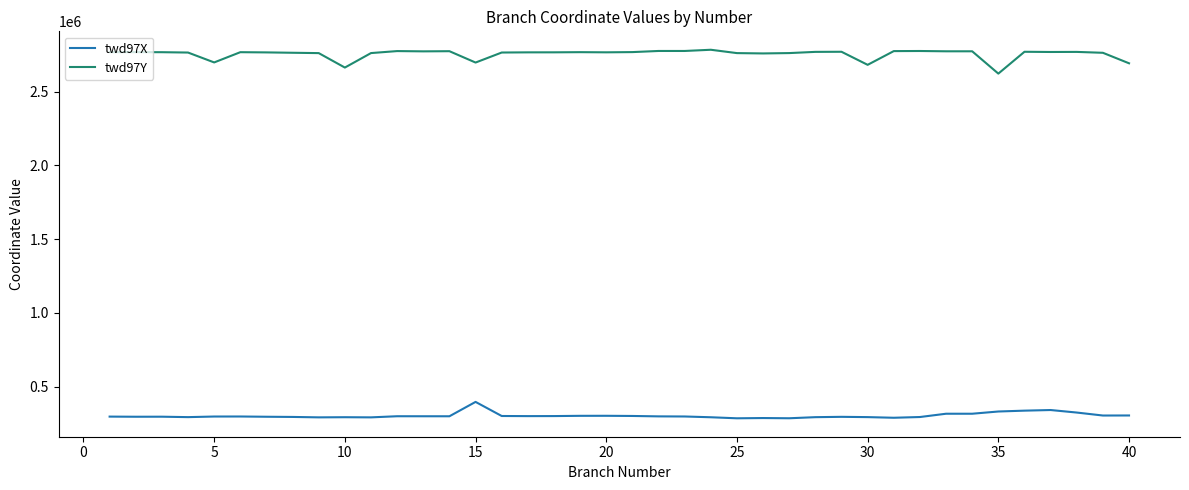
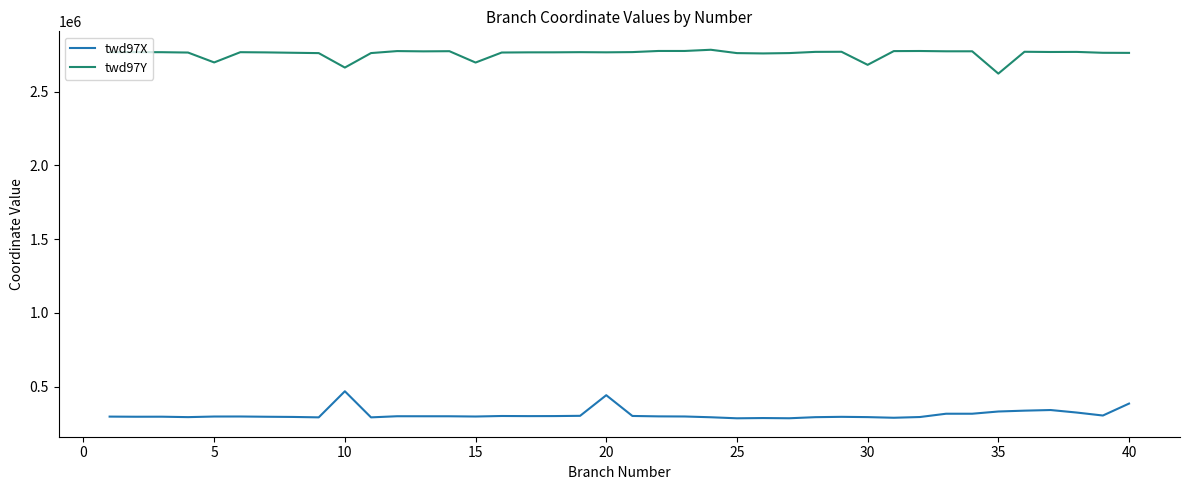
twd97X, 10: 290000 -> 470000
twd97X, 15: 400000 -> 300000
twd97X, 20: 300000 -> 440000
twd97X, 40: 300000 -> 390000
twd97Y, 40: 2690000 -> 2760000
